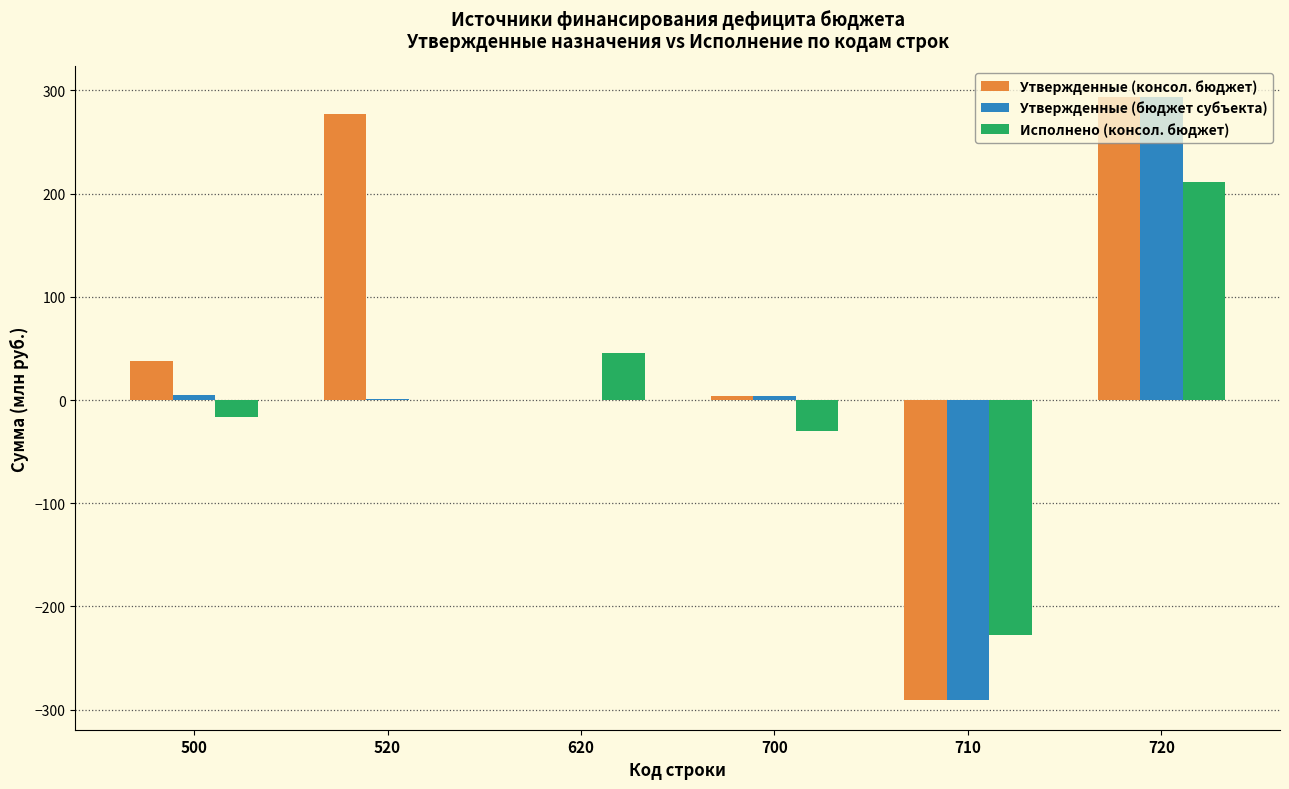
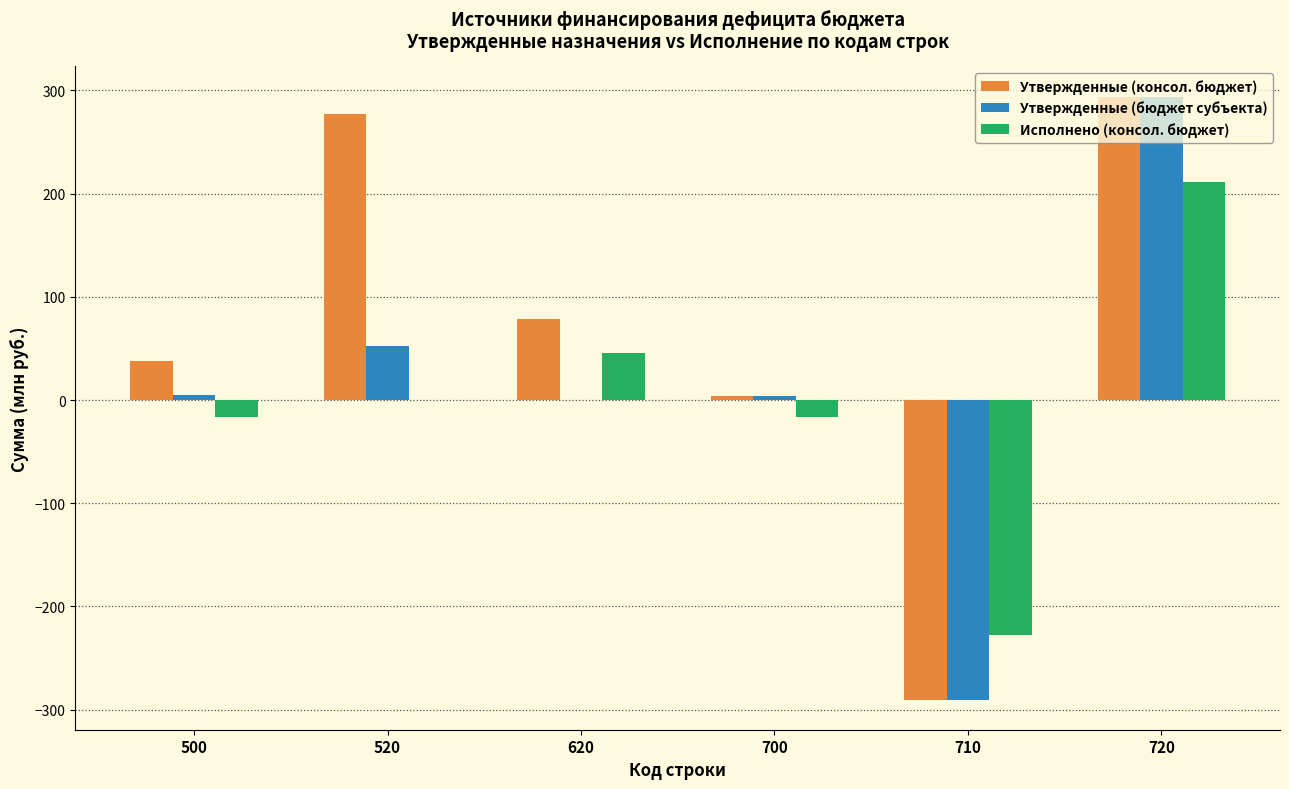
Утвержденные (бюджет субъекта), 520: 1 -> 53
Утвержденные (консол. бюджет), 620: 0 -> 79
Исполнено (консол. бюджет), 700: -30 -> -16
